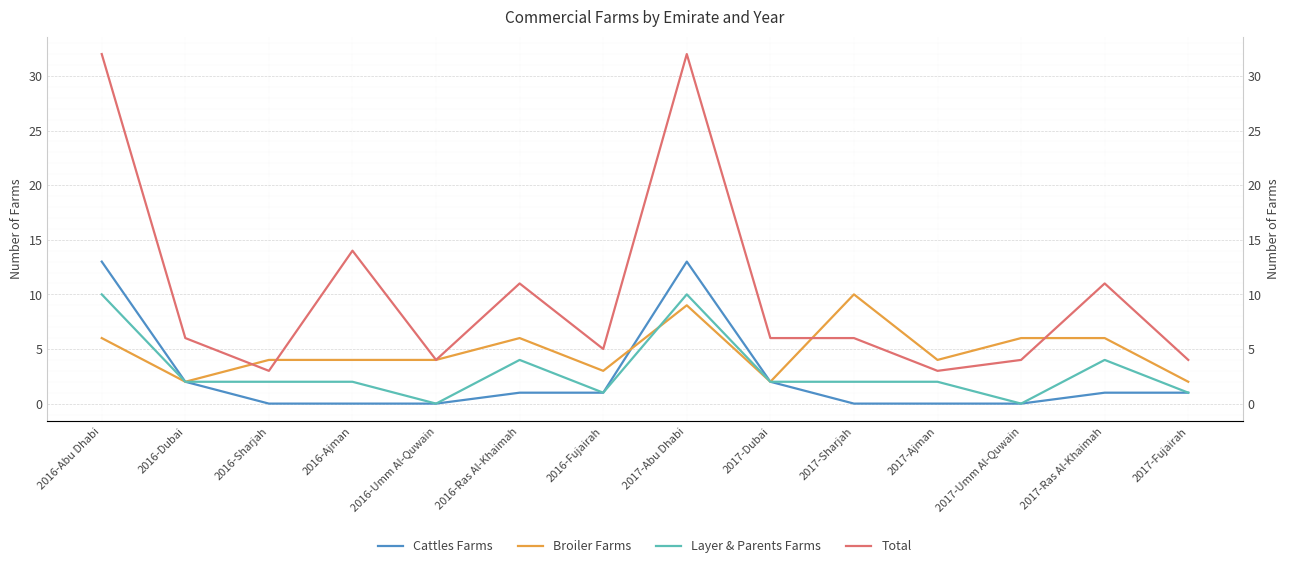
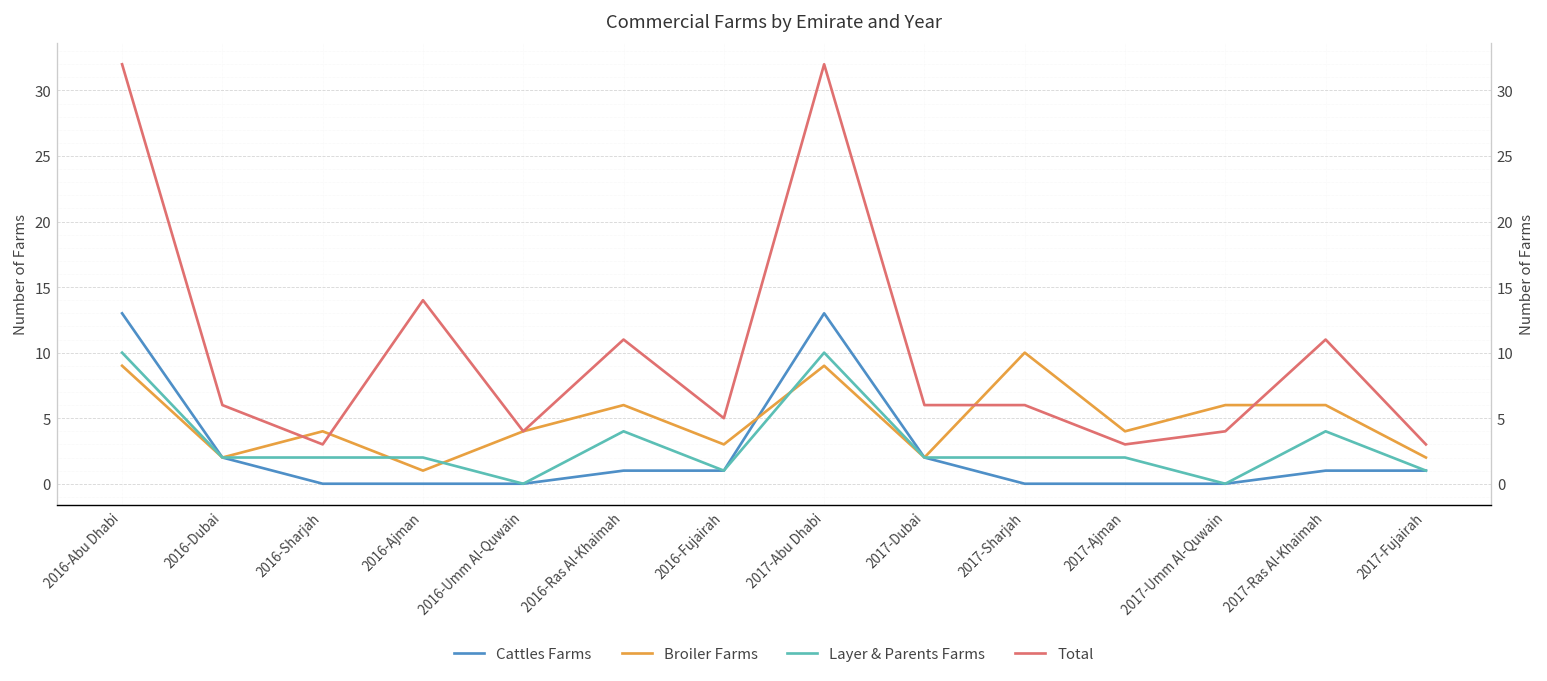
Broiler Farms, 2016-Abu Dhabi: 6 -> 9
Broiler Farms, 2016-Ajman: 4 -> 1
Total, 2017-Fujairah: 4 -> 3
